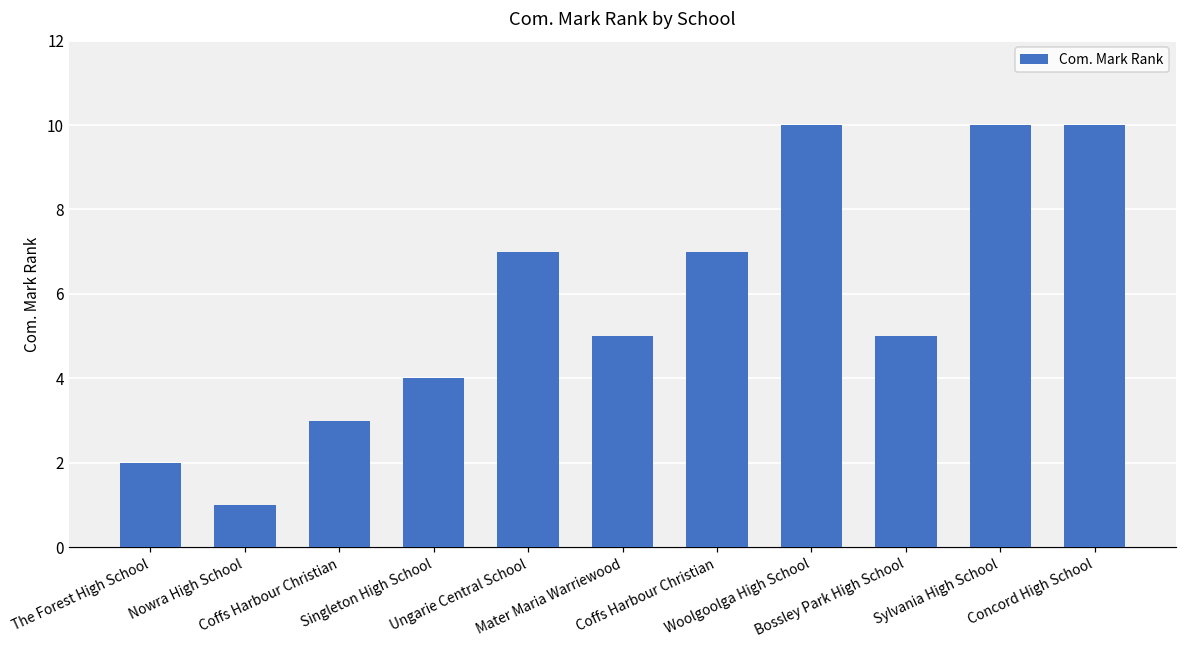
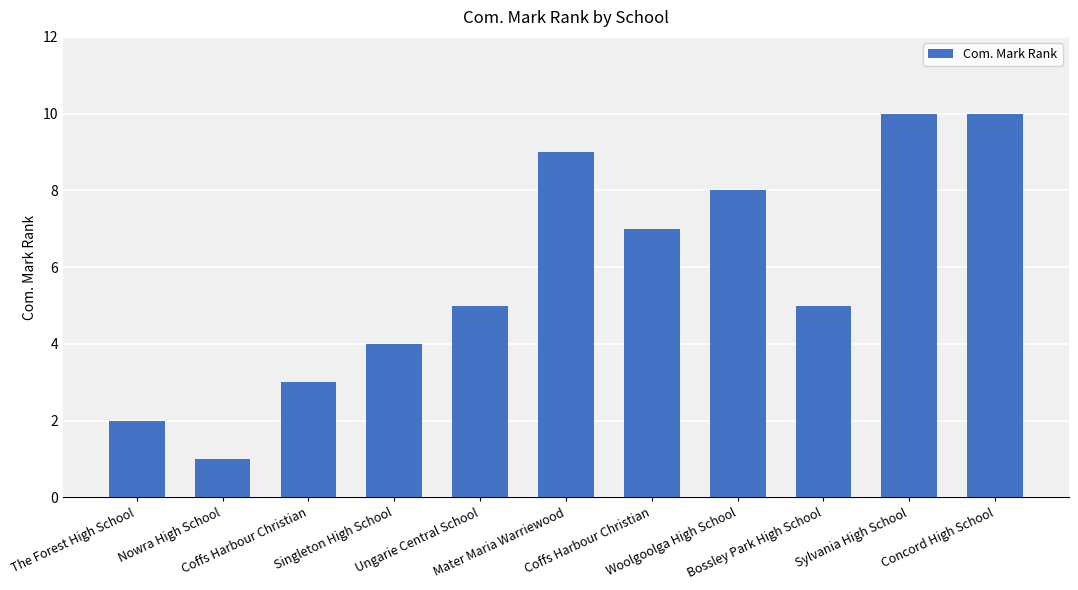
Ungarie Central School: 7 -> 5
Mater Maria Warriewood: 5 -> 9
Woolgoolga High School: 10 -> 8
